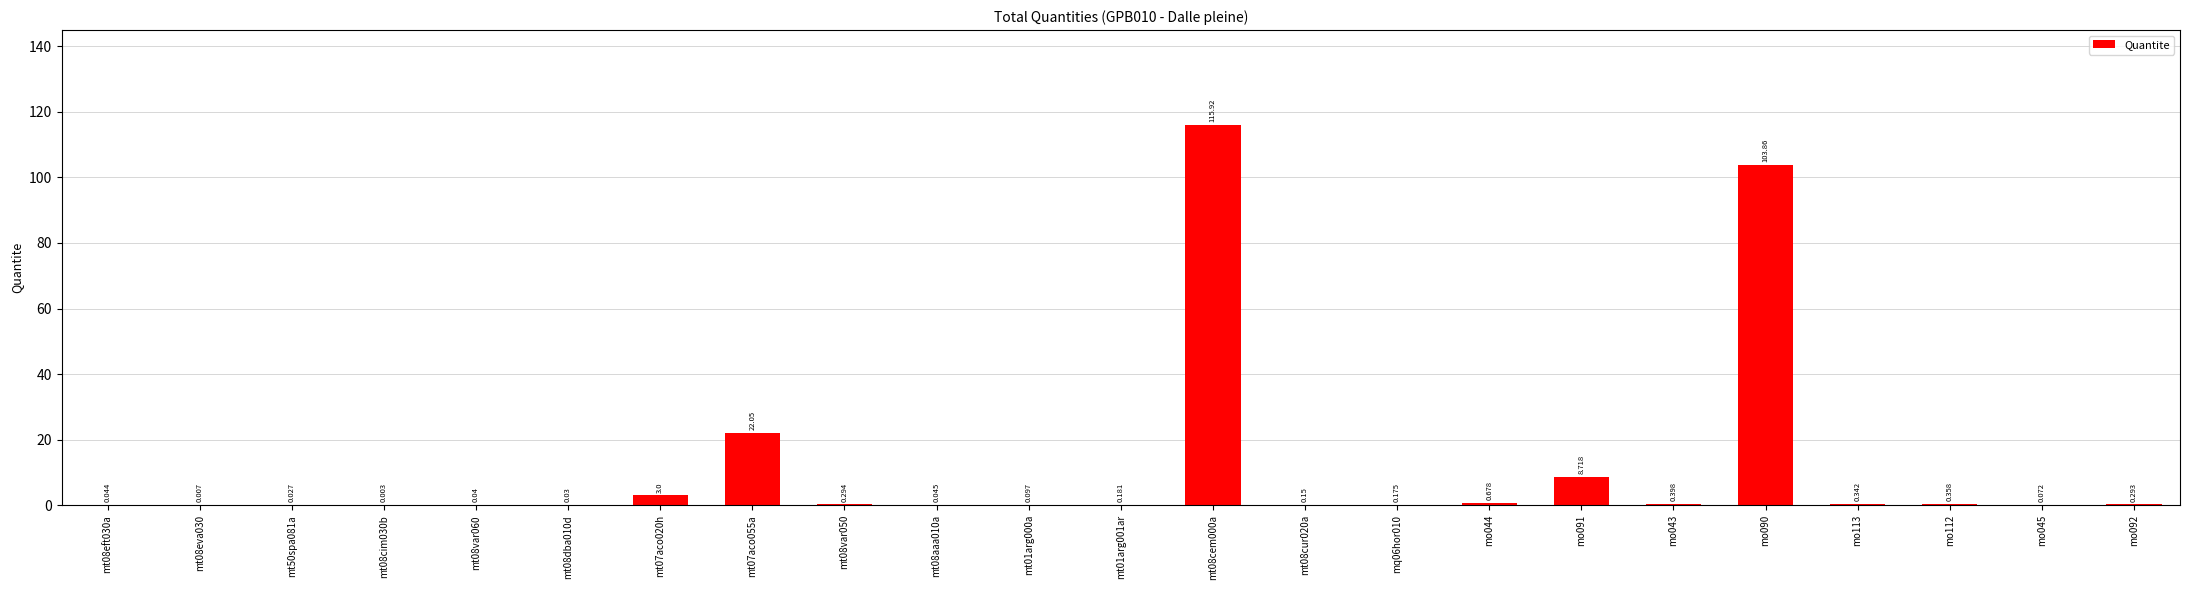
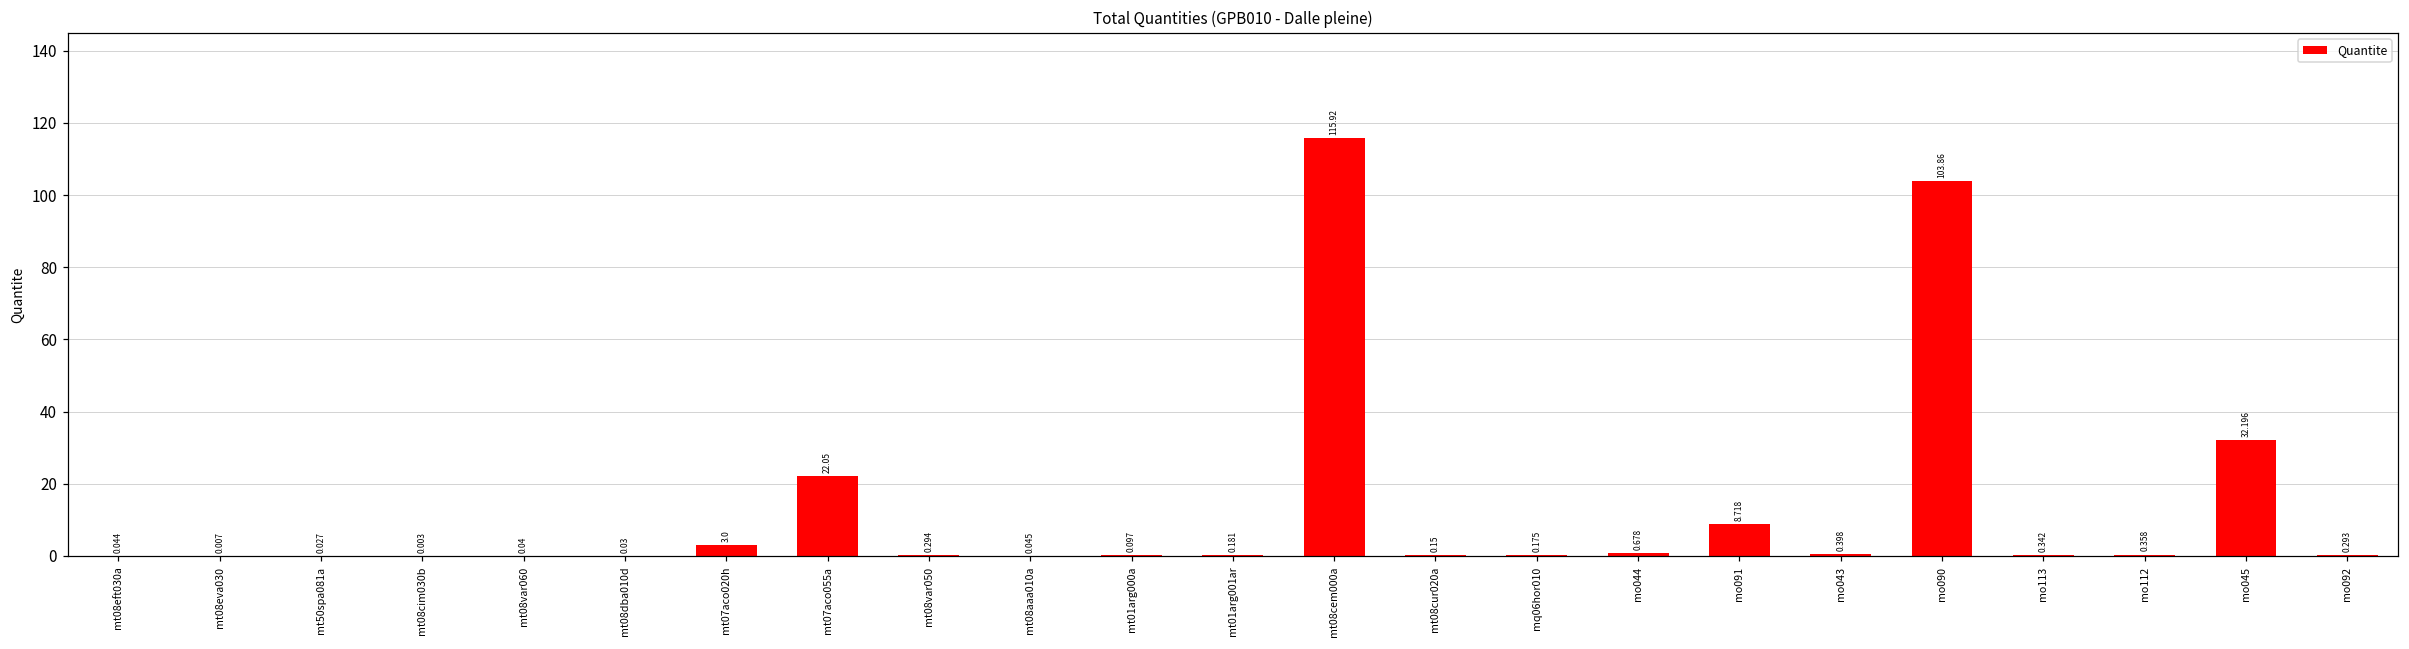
mo045: 0.072 -> 32.196
